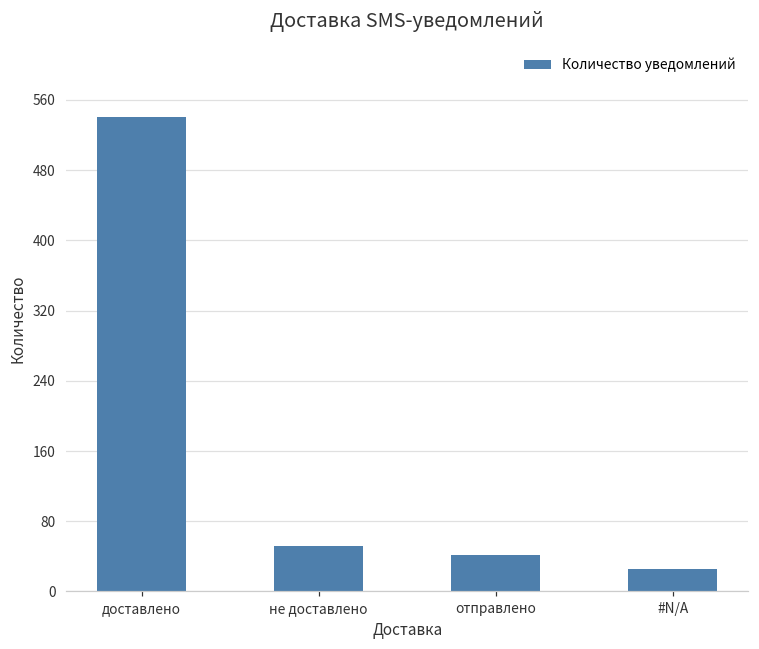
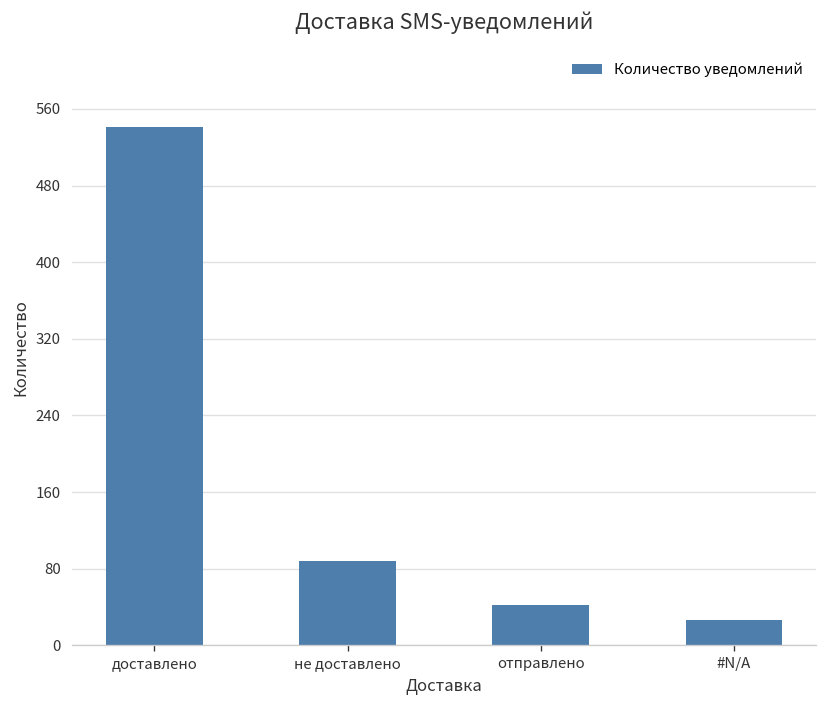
не доставлено: 50 -> 90
